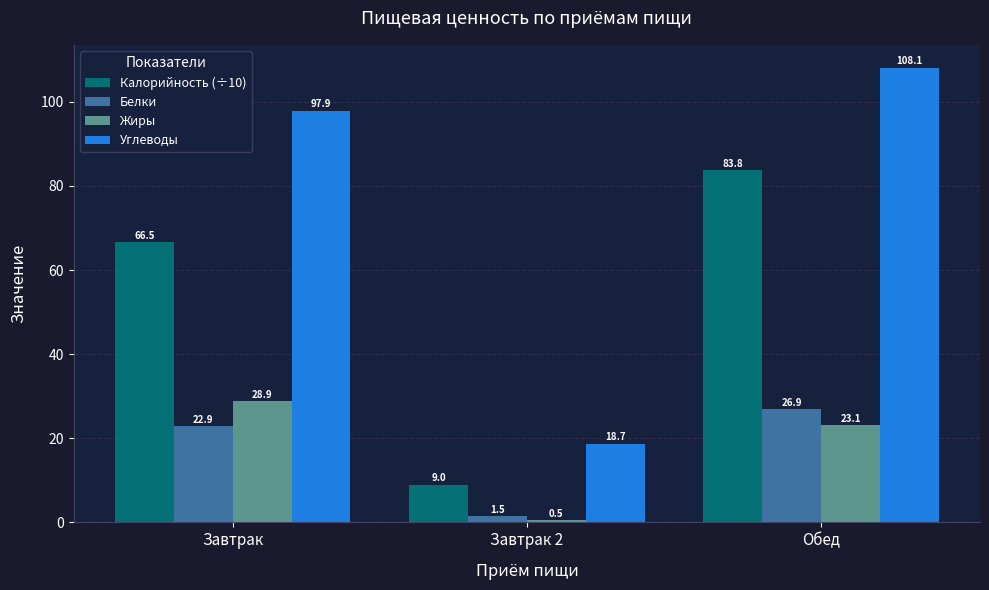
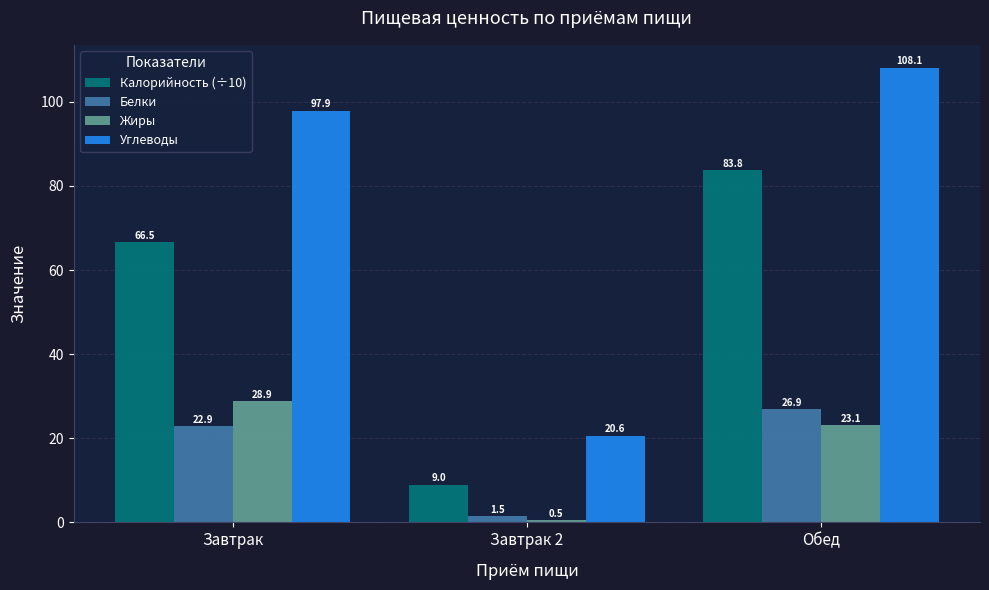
Углеводы, Завтрак 2: 18.7 -> 20.6
